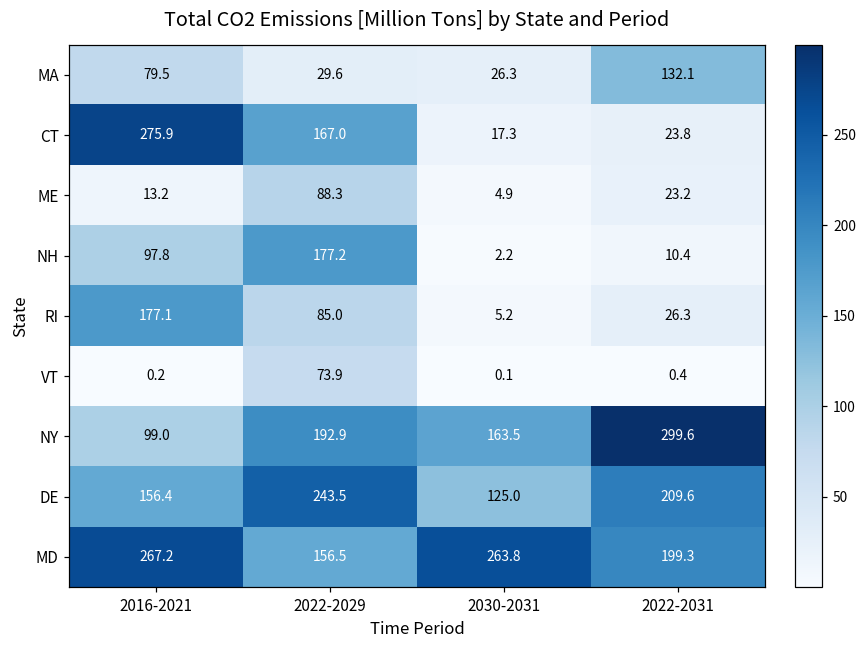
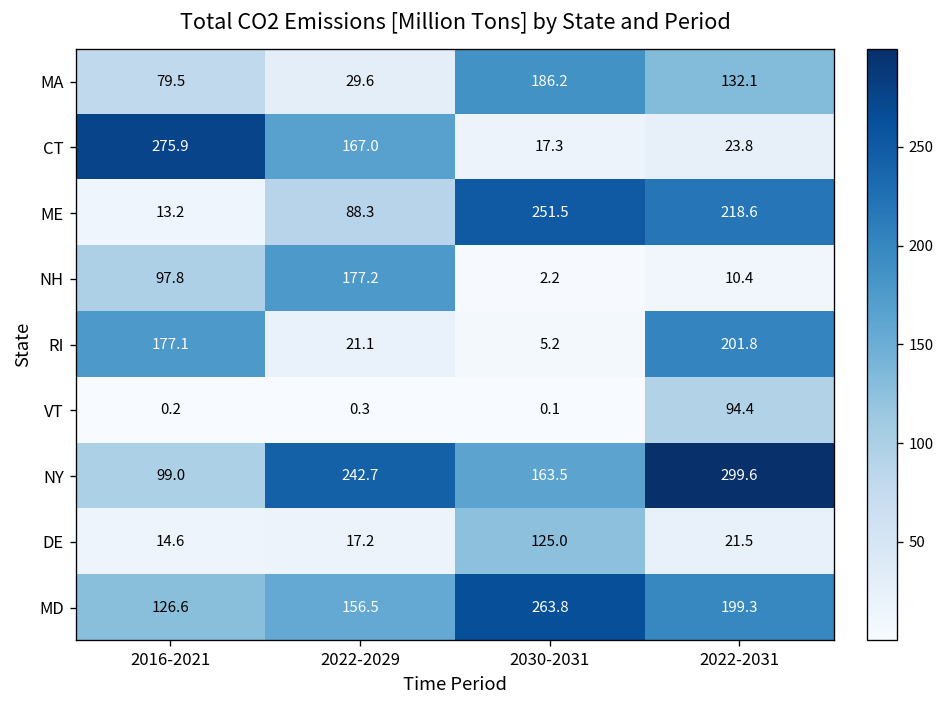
MA, 2030-2031: 26.3 -> 186.2
ME, 2030-2031: 4.9 -> 251.5
ME, 2022-2031: 23.2 -> 218.6
RI, 2022-2029: 85.0 -> 21.1
RI, 2022-2031: 26.3 -> 201.8
VT, 2022-2029: 73.9 -> 0.3
VT, 2022-2031: 0.4 -> 94.4
NY, 2022-2029: 192.9 -> 242.7
DE, 2016-2021: 156.4 -> 14.6
DE, 2022-2029: 243.5 -> 17.2
DE, 2022-2031: 209.6 -> 21.5
MD, 2016-2021: 267.2 -> 126.6
